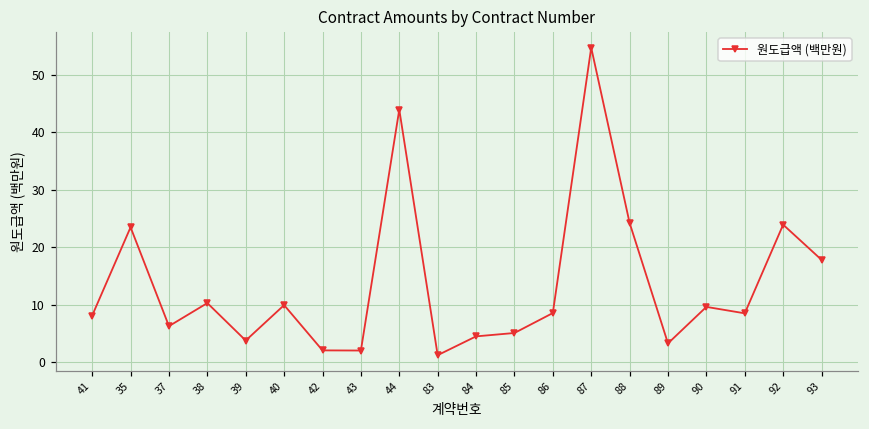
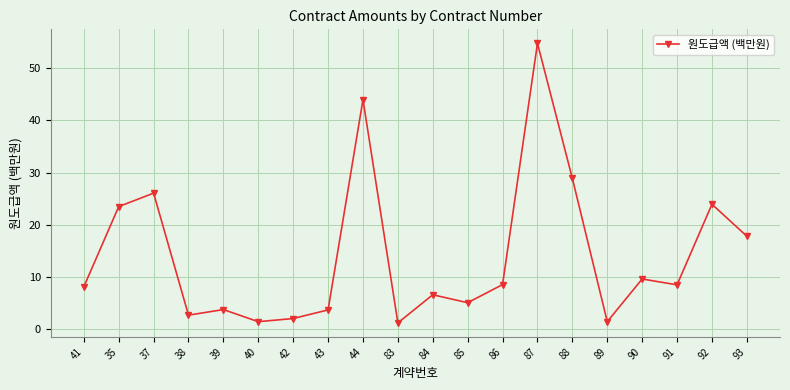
37: 6 -> 26
38: 10 -> 3
40: 10 -> 1
43: 2 -> 4
84: 4 -> 7
88: 24 -> 29
89: 3 -> 1
